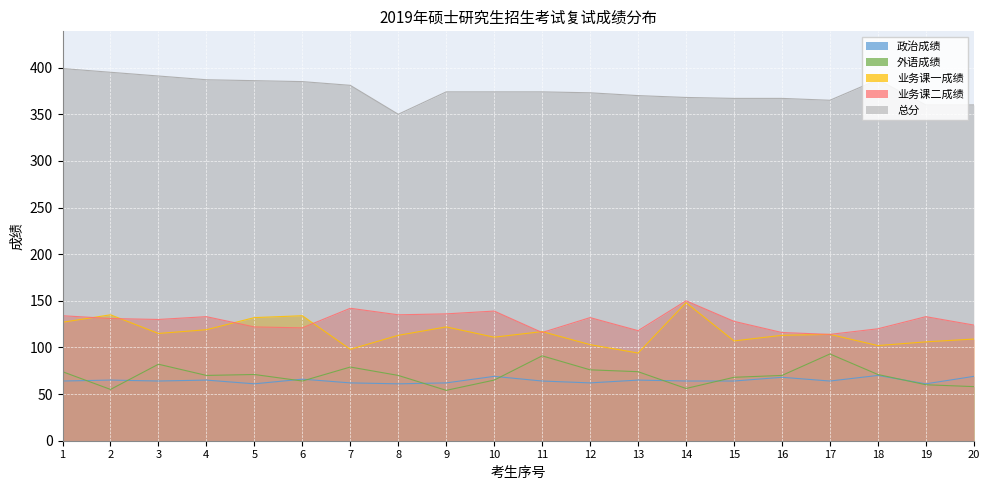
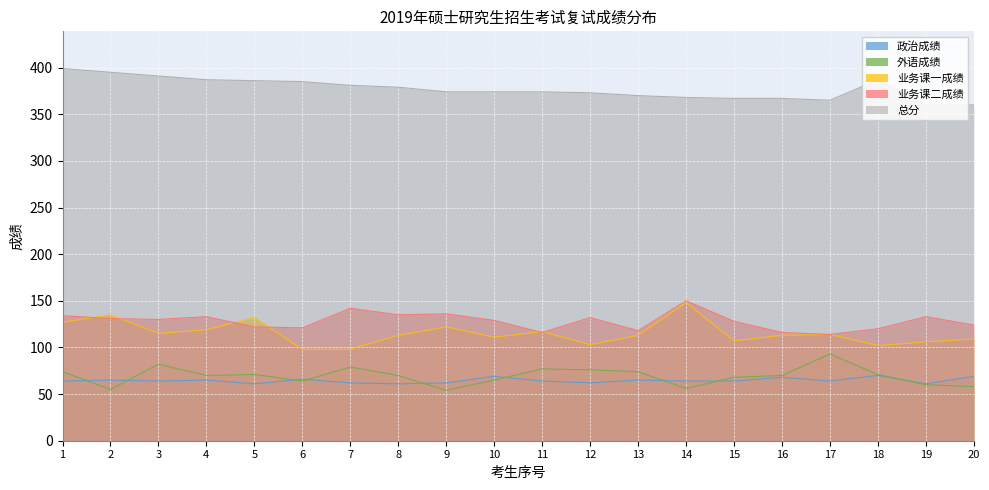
业务课一成绩, 6: 130 -> 100
总分, 8: 350 -> 380
业务课二成绩, 10: 140 -> 130
外语成绩, 11: 90 -> 80
业务课一成绩, 13: 90 -> 110
